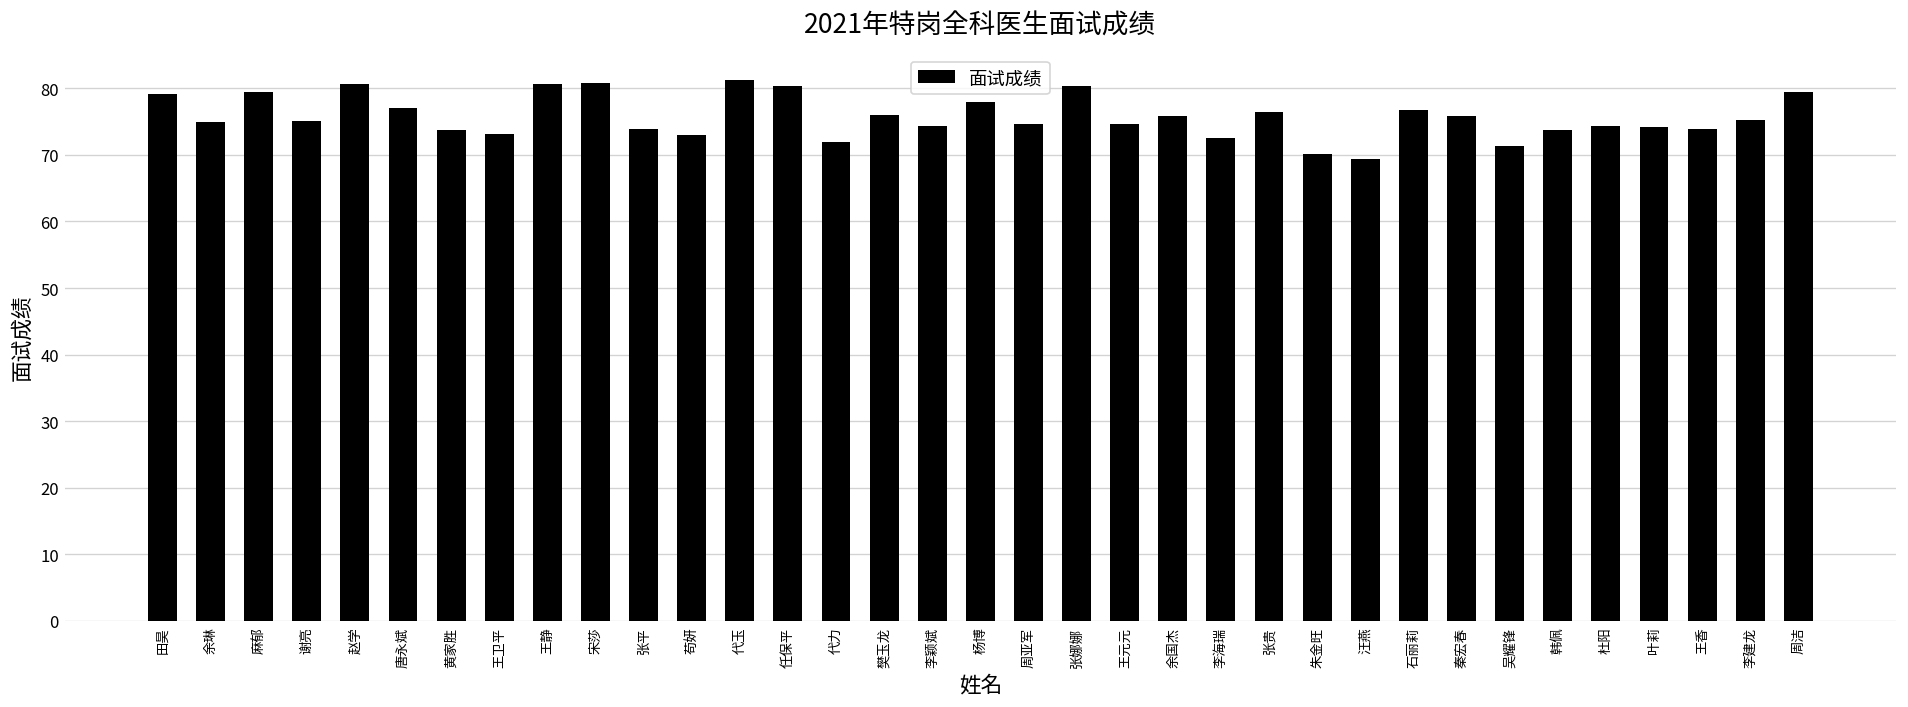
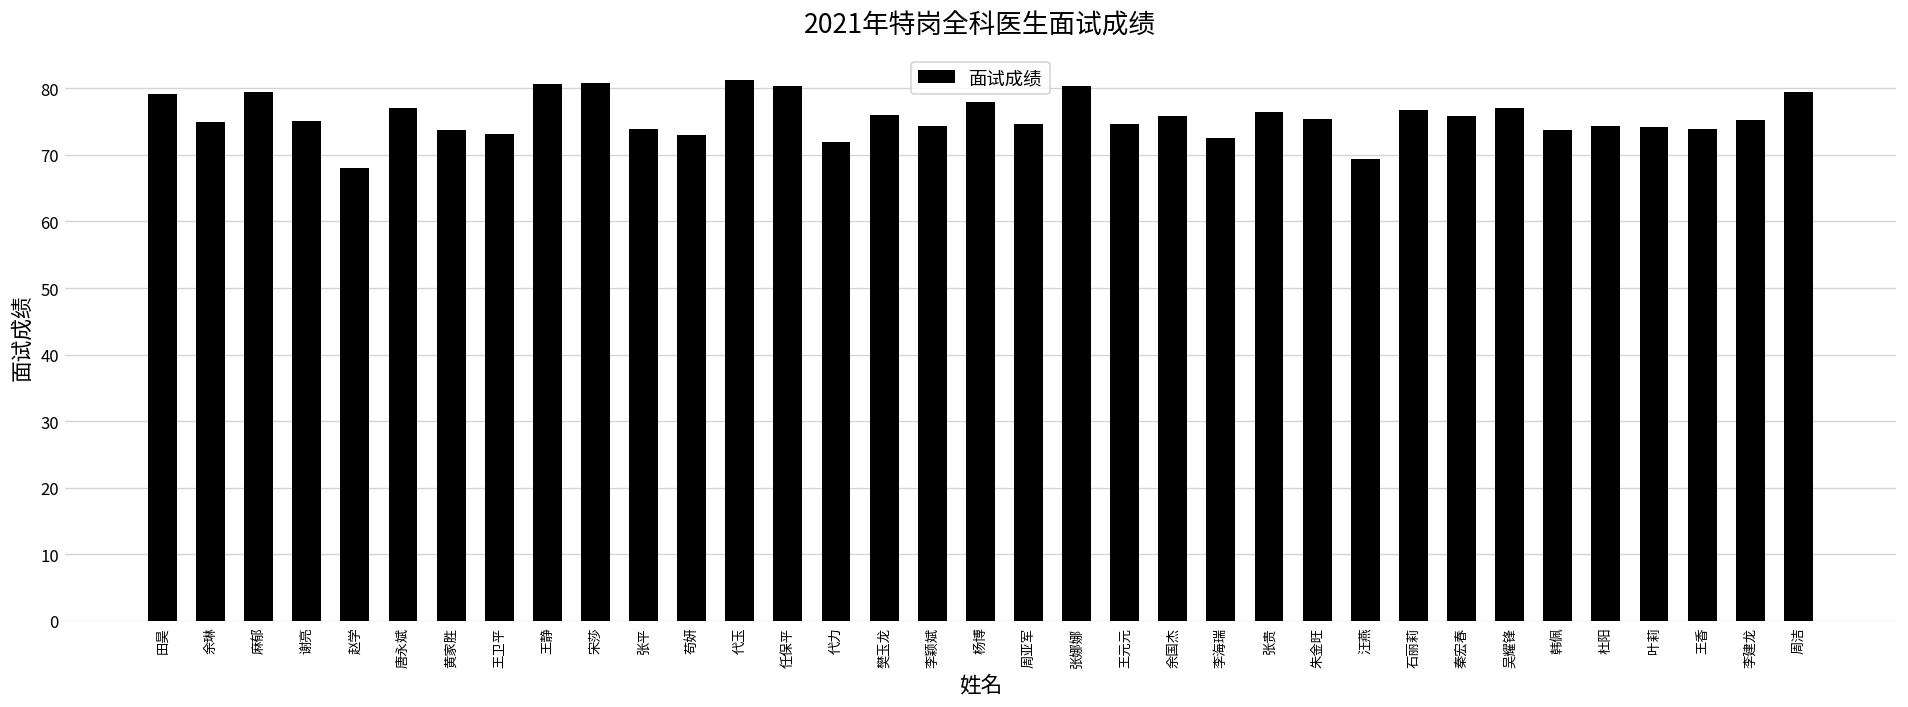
赵学: 81 -> 68
朱金旺: 70 -> 75
吴耀锋: 71 -> 77
